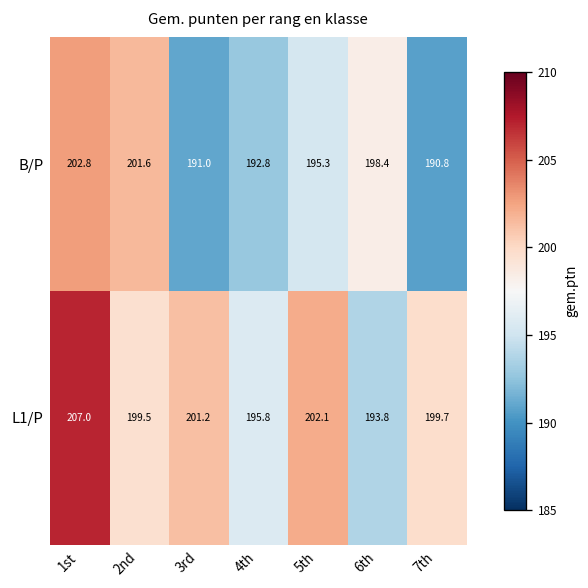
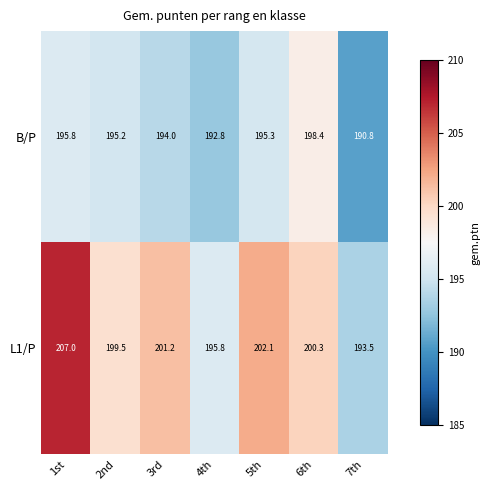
B/P, 1st: 202.8 -> 195.8
B/P, 2nd: 201.6 -> 195.2
B/P, 3rd: 191.0 -> 194.0
L1/P, 6th: 193.8 -> 200.3
L1/P, 7th: 199.7 -> 193.5
